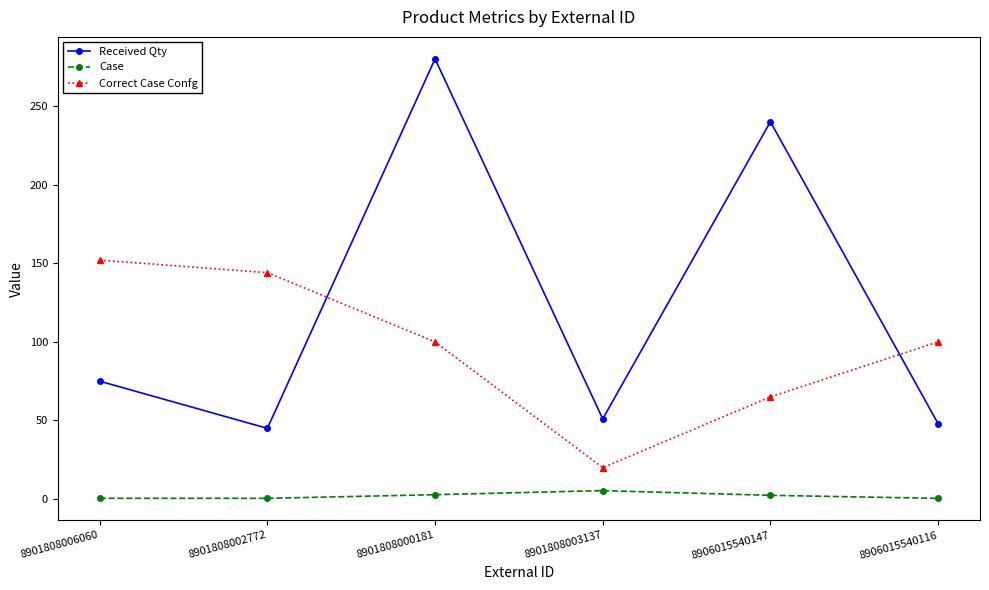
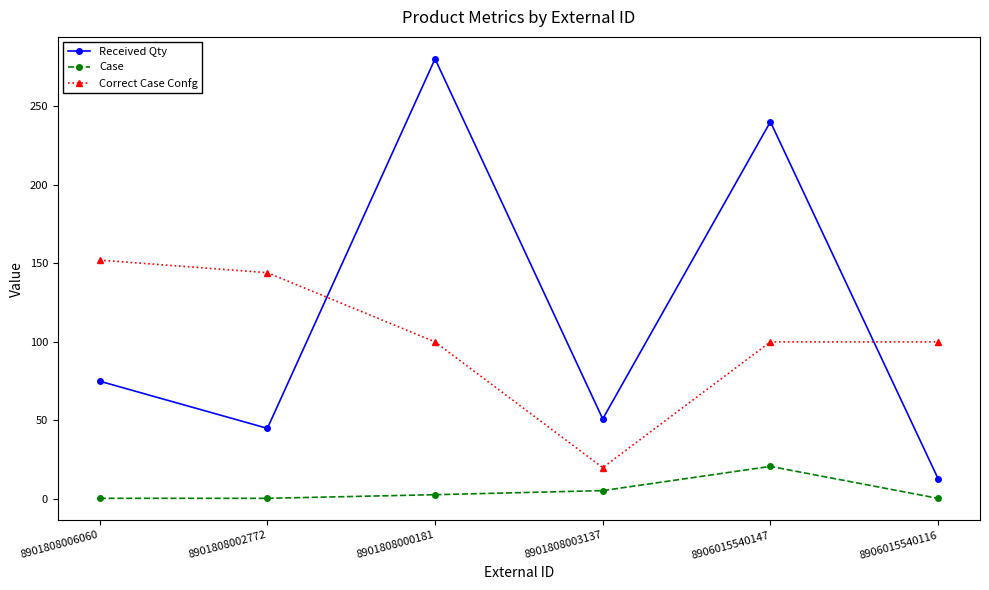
Case, 8906015540147: 2 -> 21
Correct Case Confg, 8906015540147: 65 -> 100
Received Qty, 8906015540116: 48 -> 13
